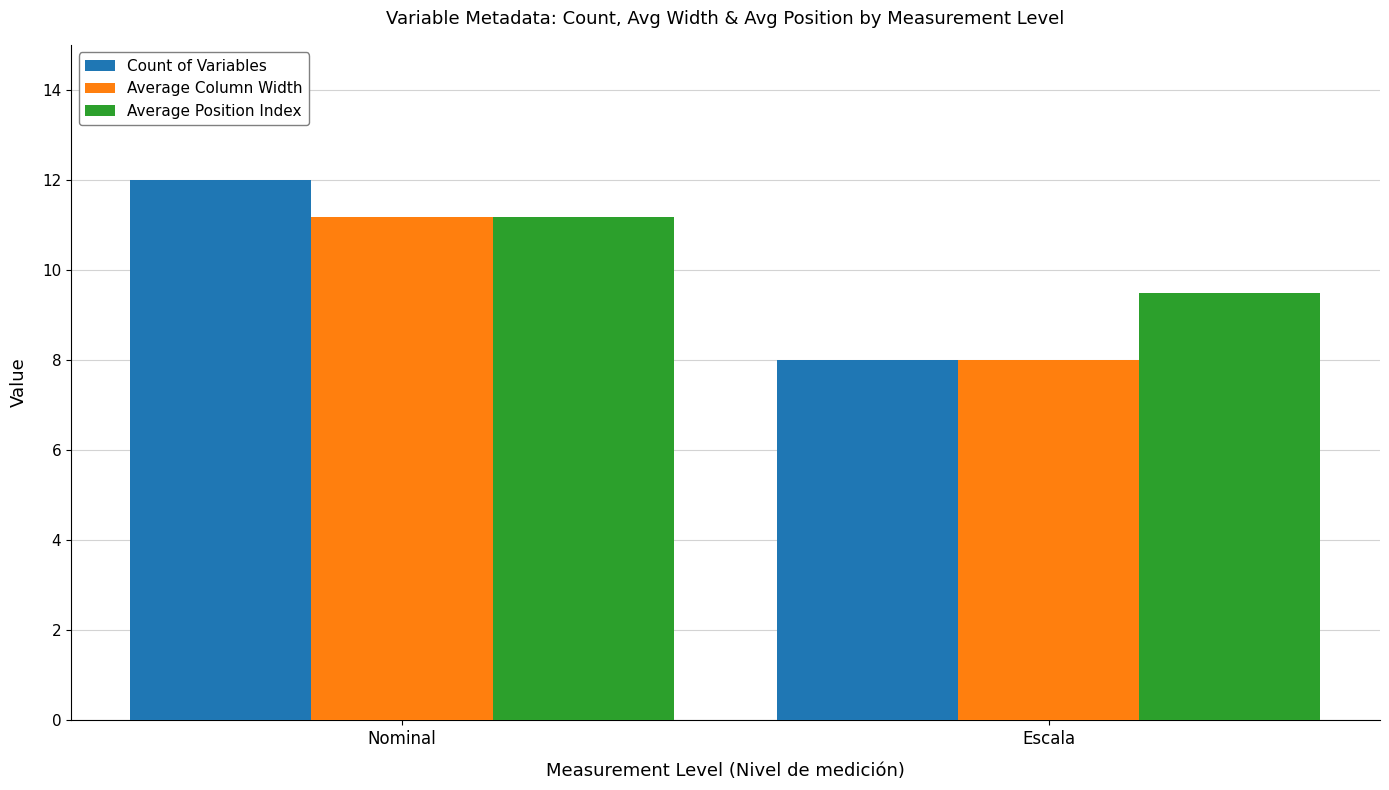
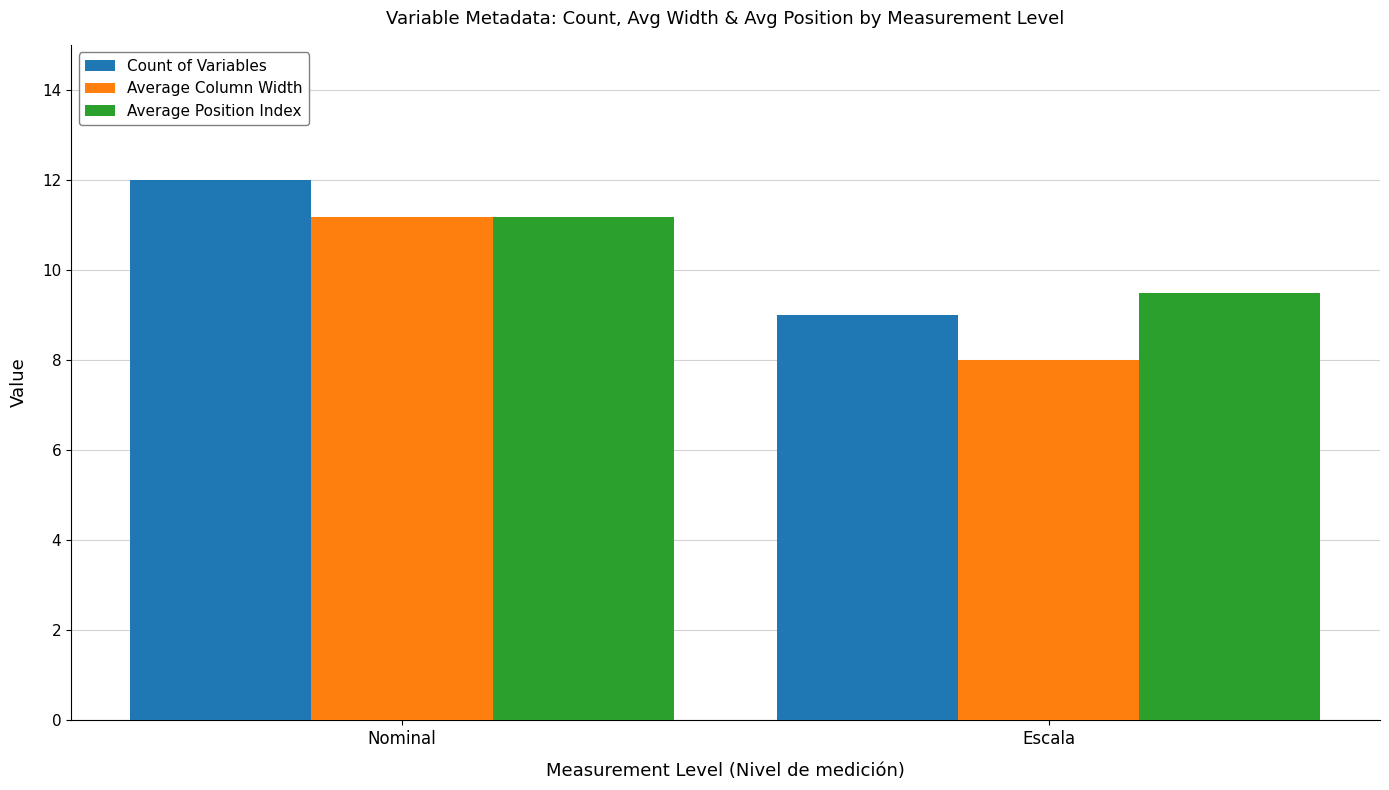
Count of Variables, Escala: 8 -> 9
